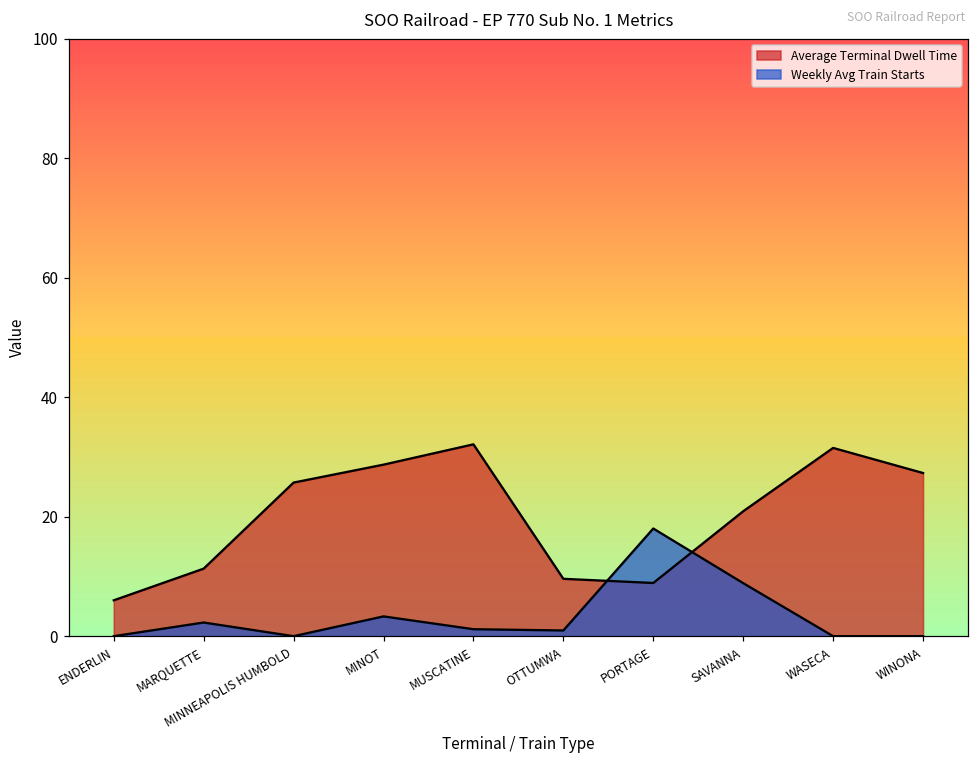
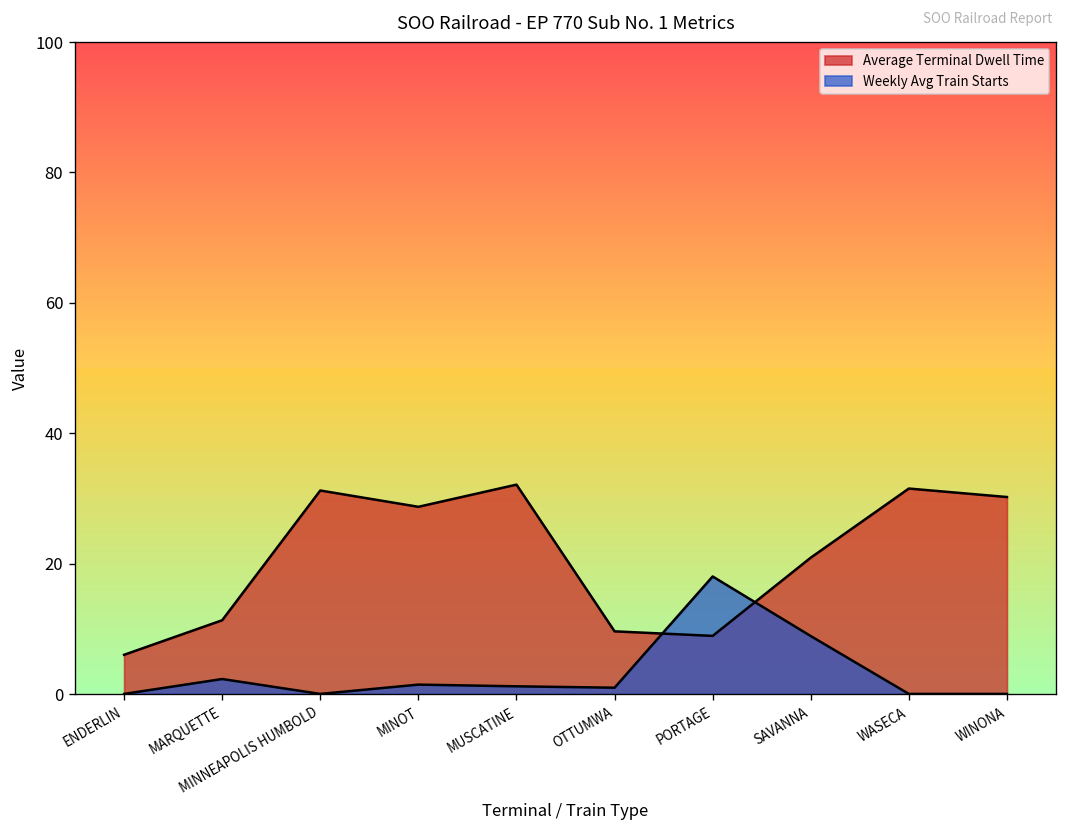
Average Terminal Dwell Time, MINNEAPOLIS HUMBOLD: 26 -> 31
Weekly Avg Train Starts, MINOT: 3 -> 1
Average Terminal Dwell Time, WINONA: 27 -> 30
